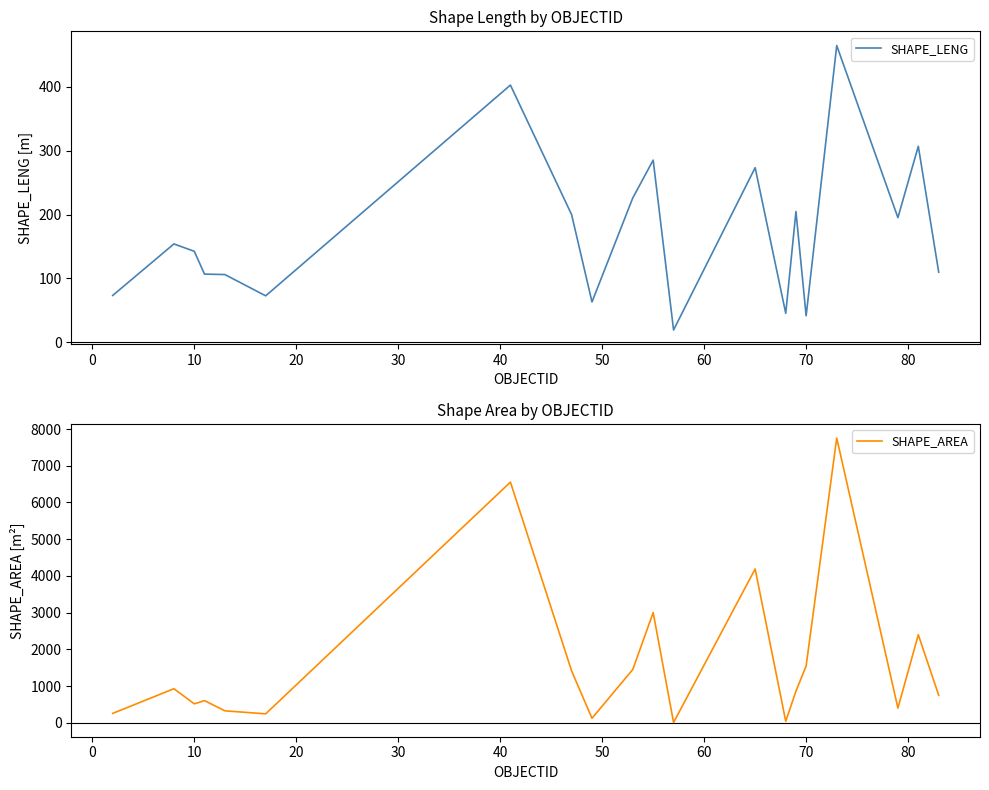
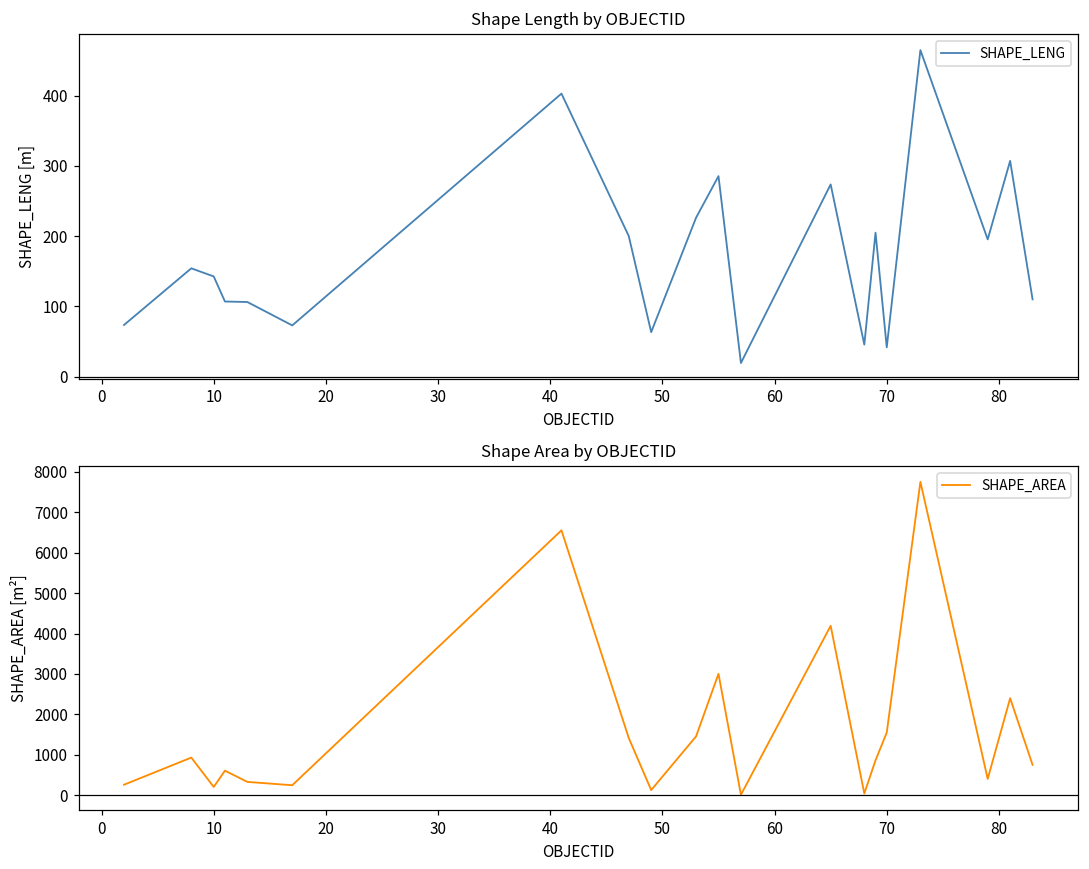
Shape Area by OBJECTID, 10: 500 -> 200
